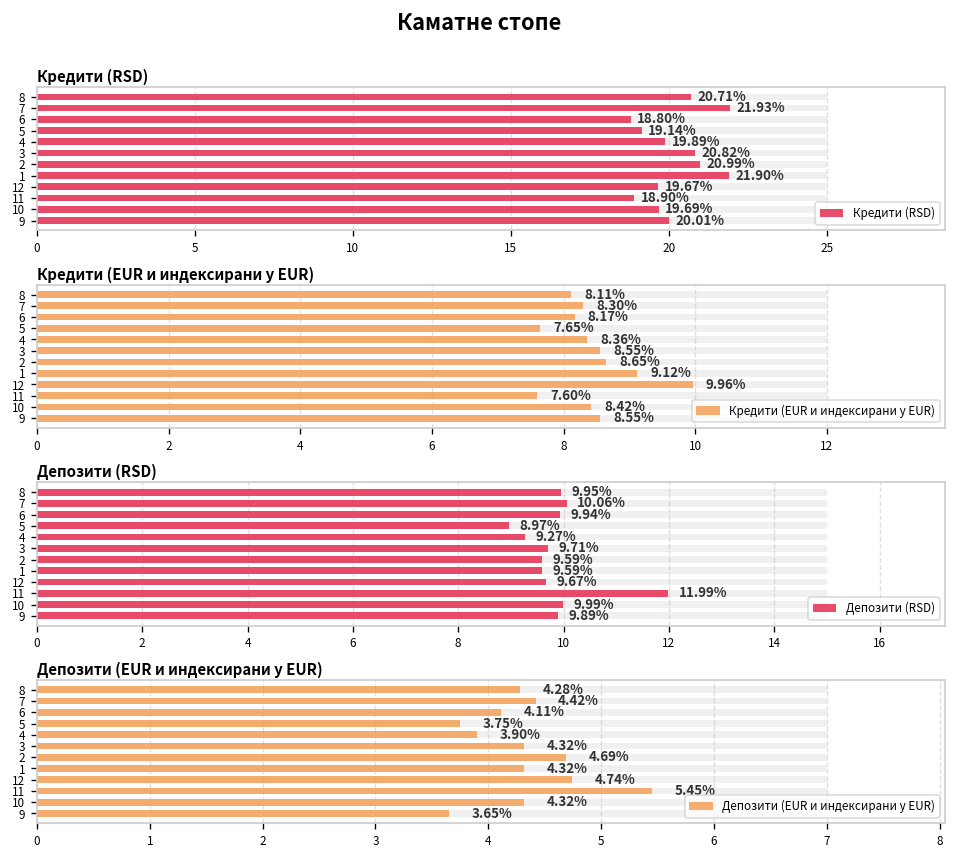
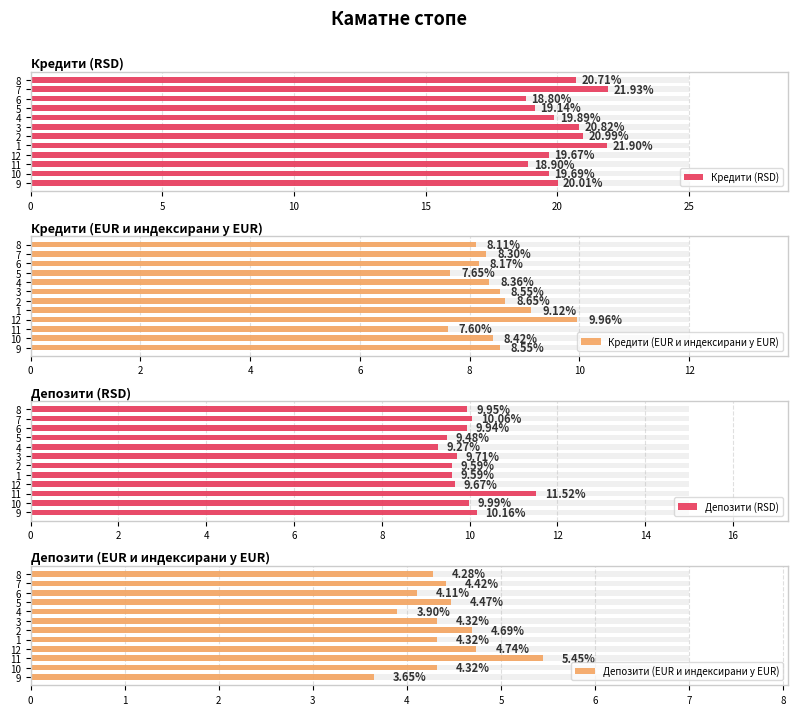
Депозити (RSD), Депозити (RSD), 5: 8.97% -> 9.48%
Депозити (RSD), Депозити (RSD), 11: 11.99% -> 11.52%
Депозити (RSD), Депозити (RSD), 9: 9.89% -> 10.16%
Депозити (EUR и индексирани у EUR), Депозити (EUR и индексирани у EUR), 5: 3.75% -> 4.47%
